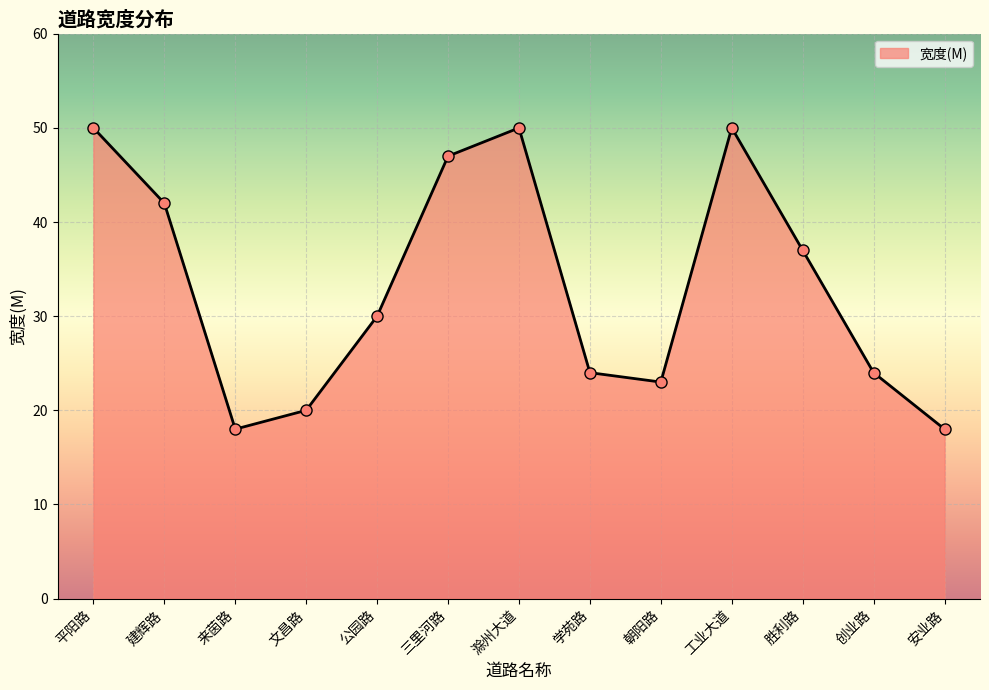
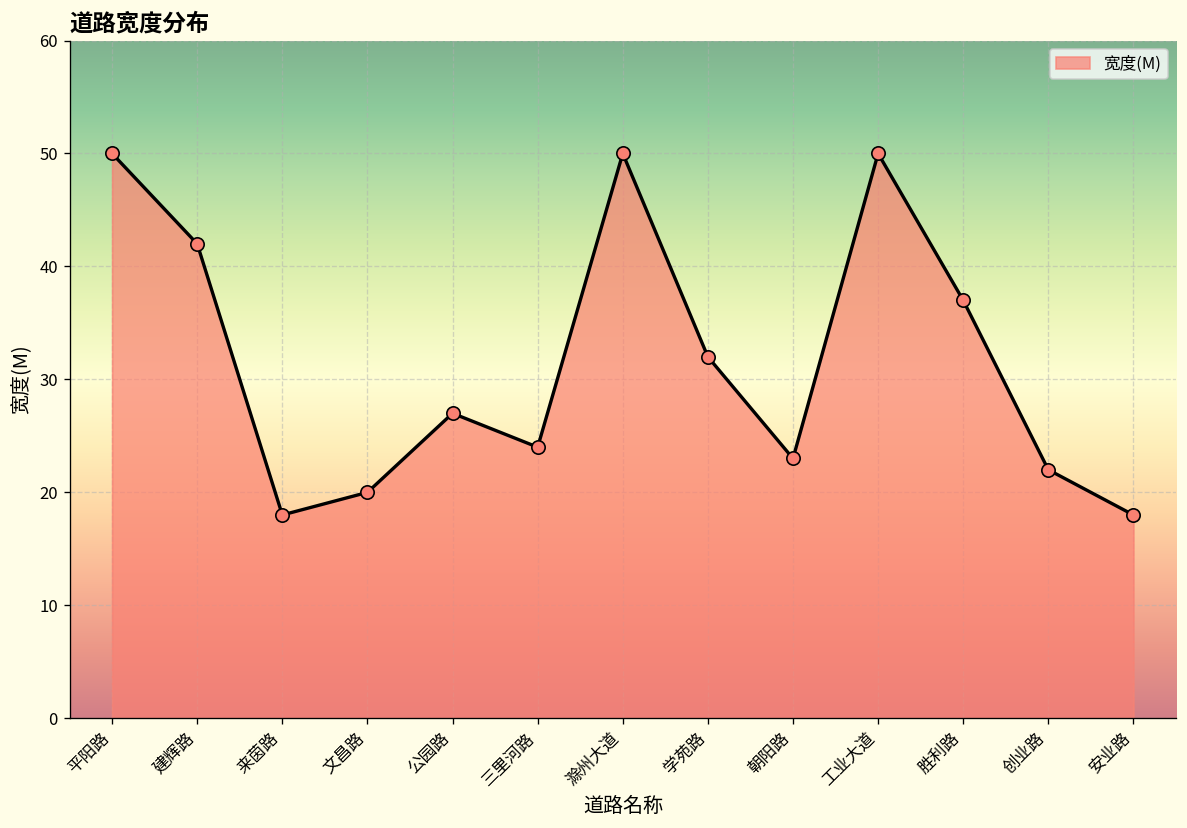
公园路: 30 -> 27
三里河路: 47 -> 24
学苑路: 24 -> 32
创业路: 24 -> 22
